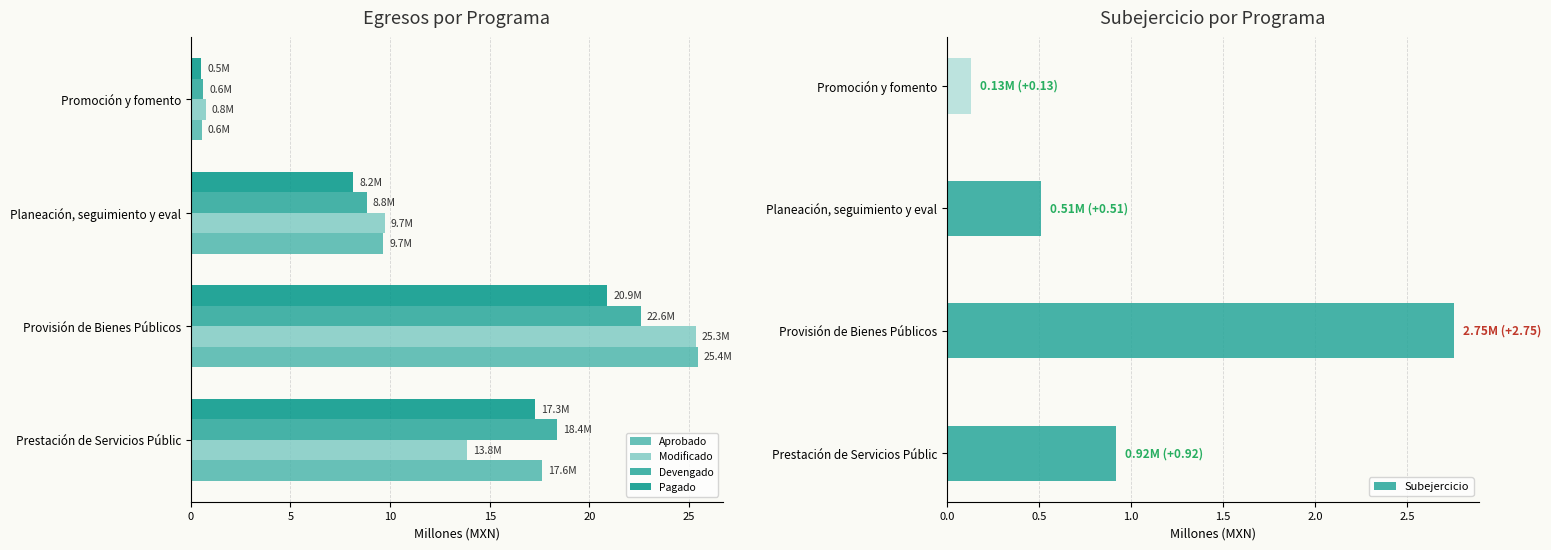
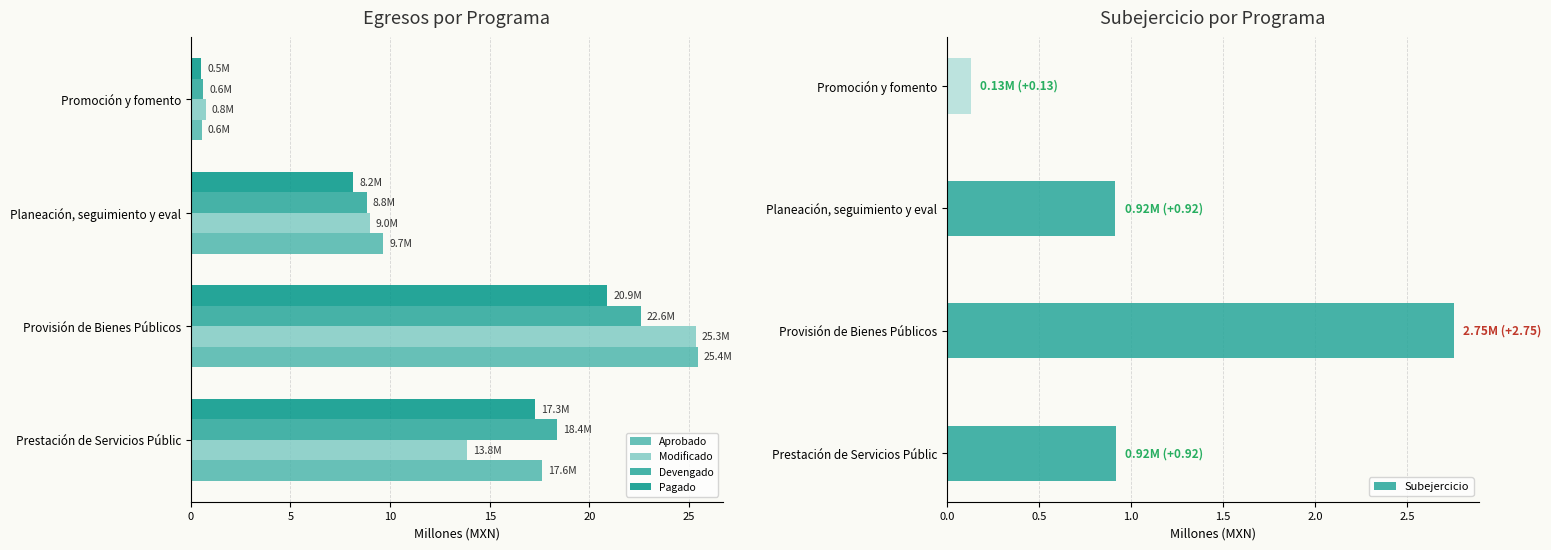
Egresos por Programa, Modificado, Planeación, seguimiento y eval: 9.7M -> 9.0M
Subejercicio por Programa, Planeación, seguimiento y eval: 0.51M (+0.51) -> 0.92M (+0.92)
